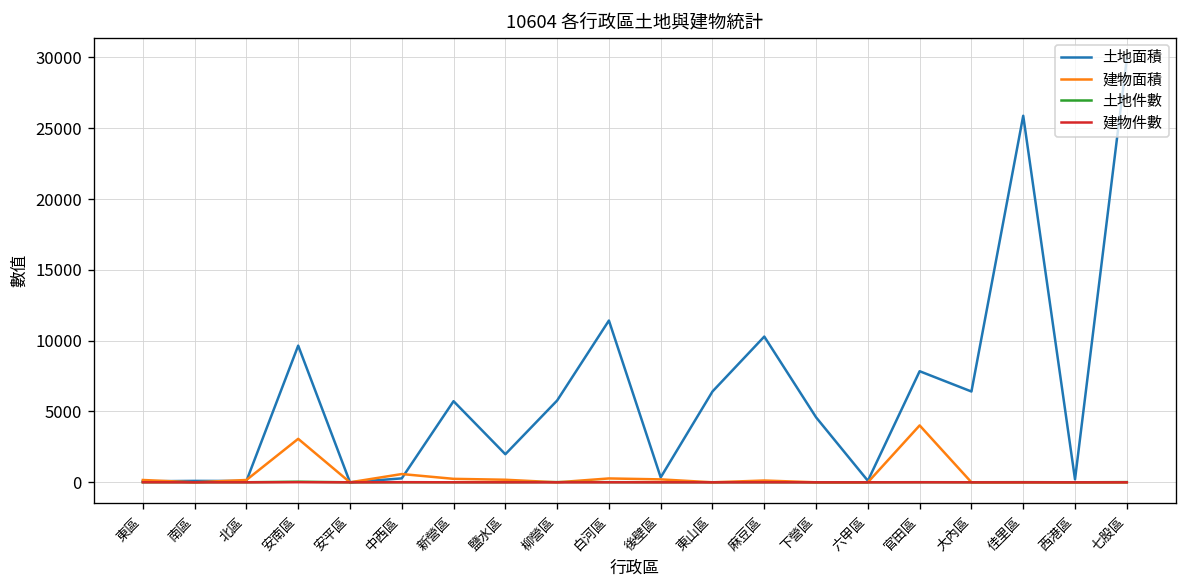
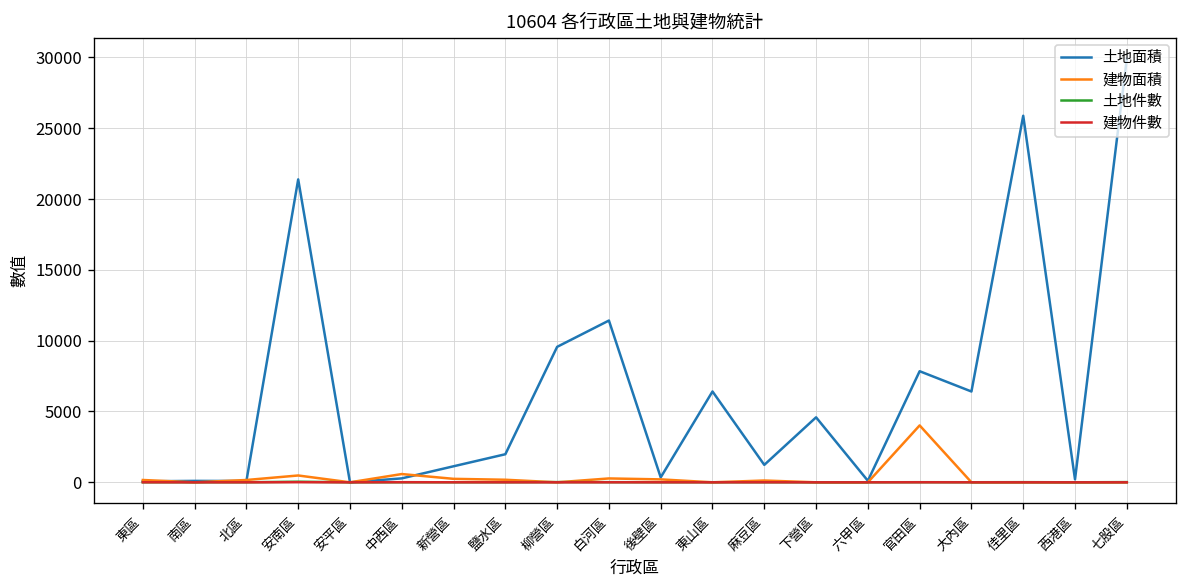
土地面積, 安南區: 9700 -> 21400
建物面積, 安南區: 3100 -> 500
土地面積, 新營區: 5700 -> 1100
土地面積, 柳營區: 5800 -> 9600
土地面積, 麻豆區: 10300 -> 1200
